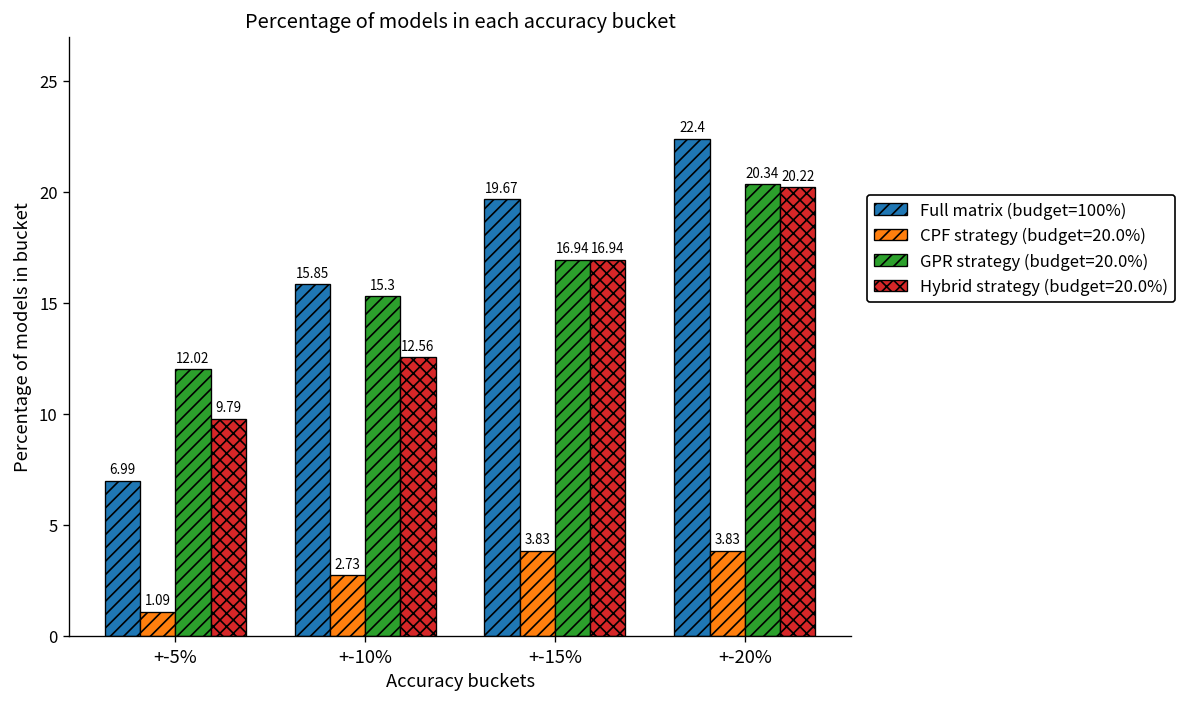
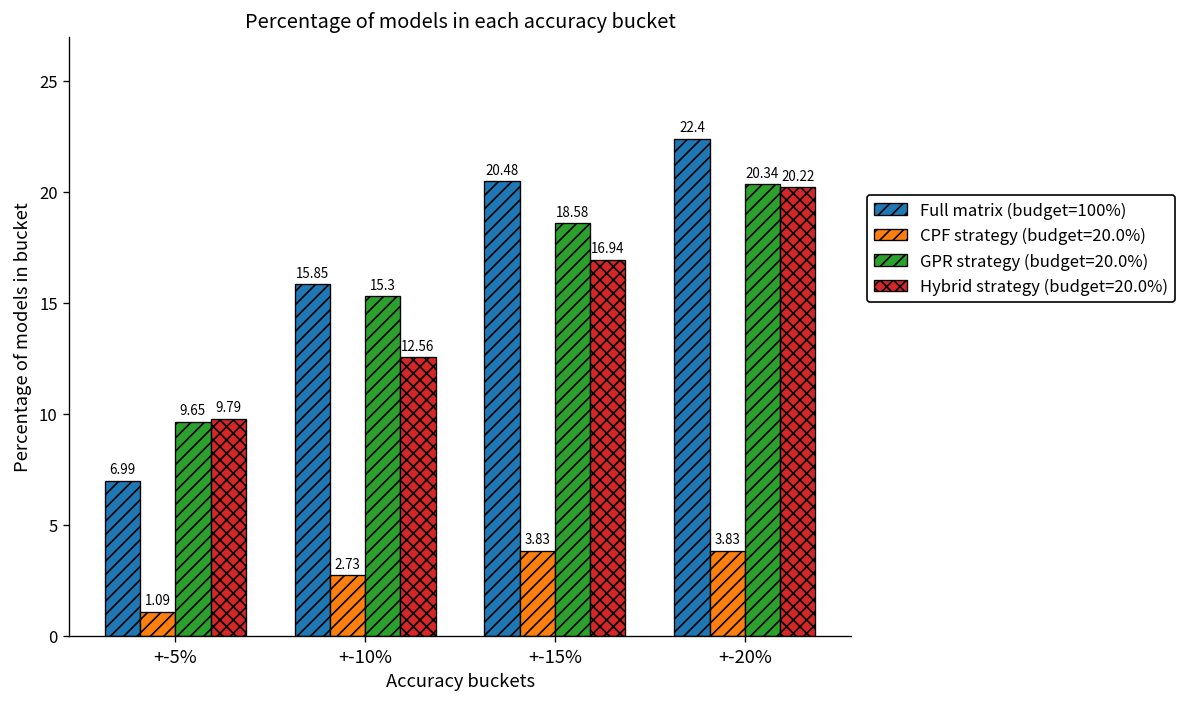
GPR strategy (budget=20.0%), +-5%: 12.02 -> 9.65
Full matrix (budget=100%), +-15%: 19.67 -> 20.48
GPR strategy (budget=20.0%), +-15%: 16.94 -> 18.58
